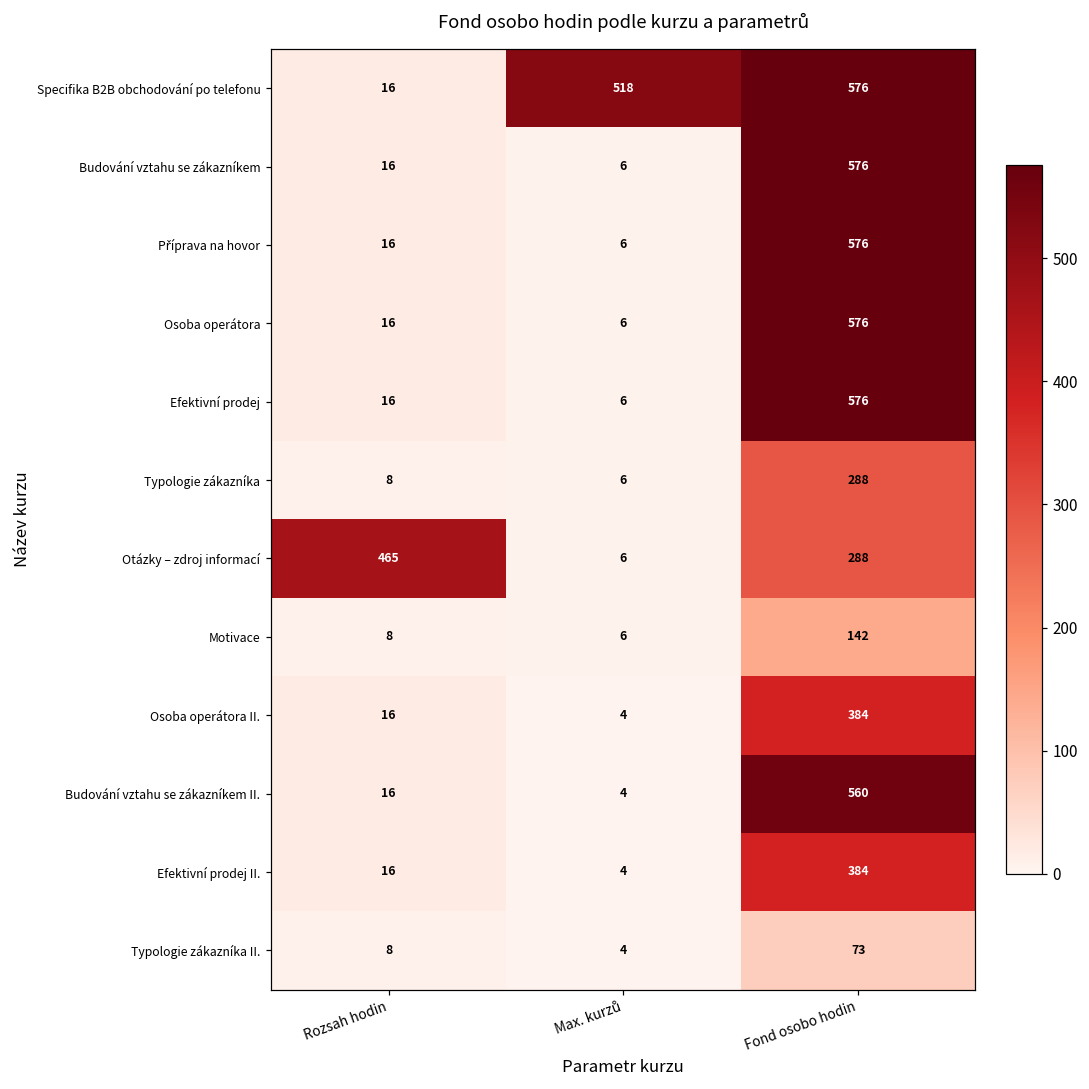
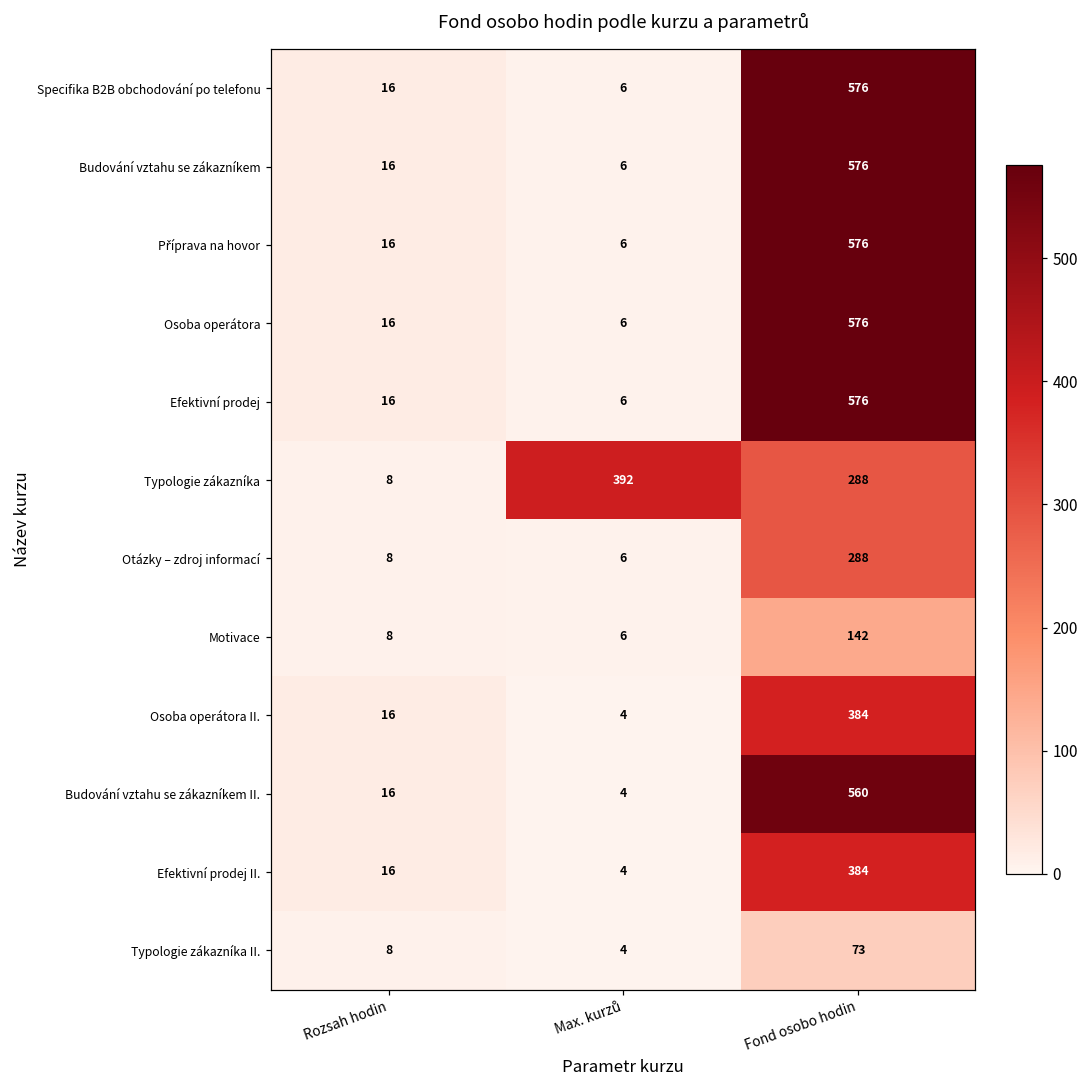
Specifika B2B obchodování po telefonu, Max. kurzů: 518 -> 6
Typologie zákazníka, Max. kurzů: 6 -> 392
Otázky – zdroj informací, Rozsah hodin: 465 -> 8
